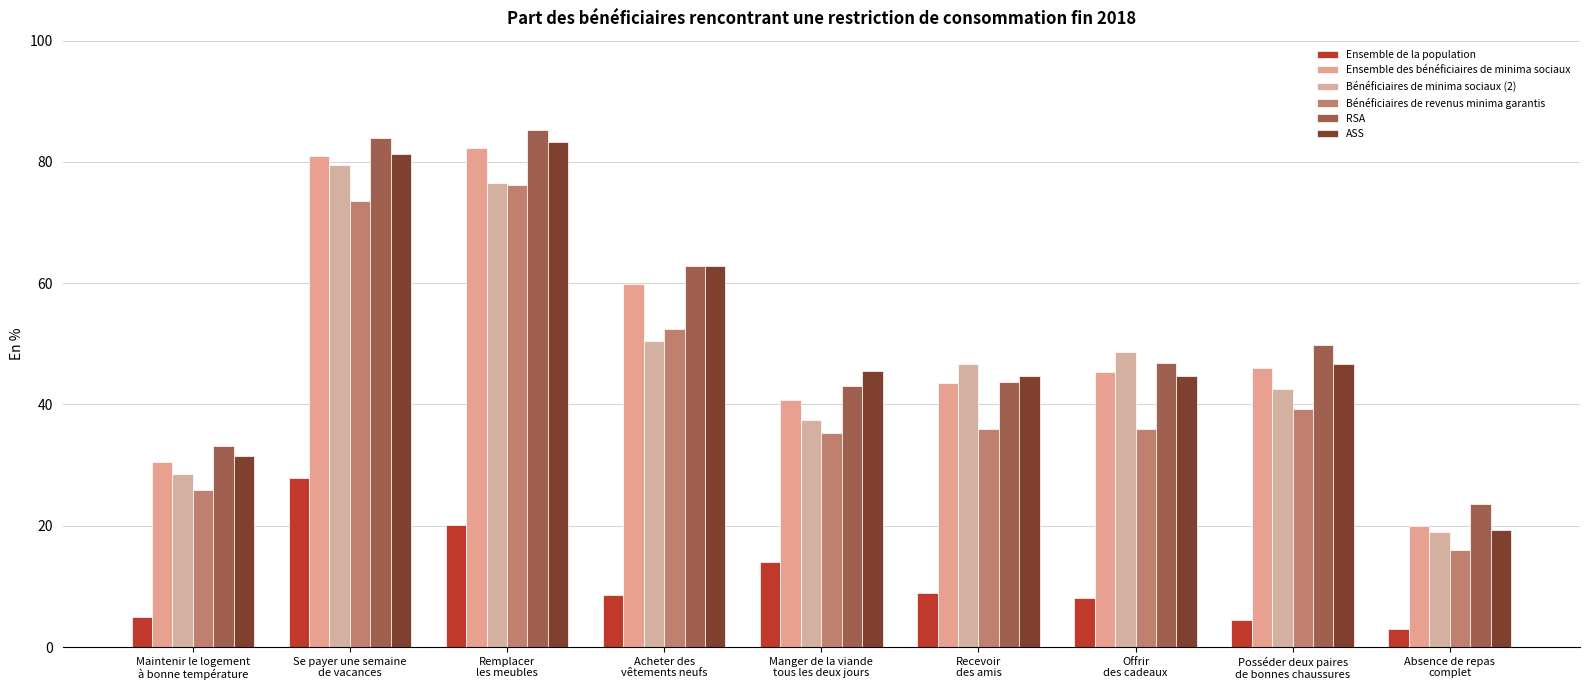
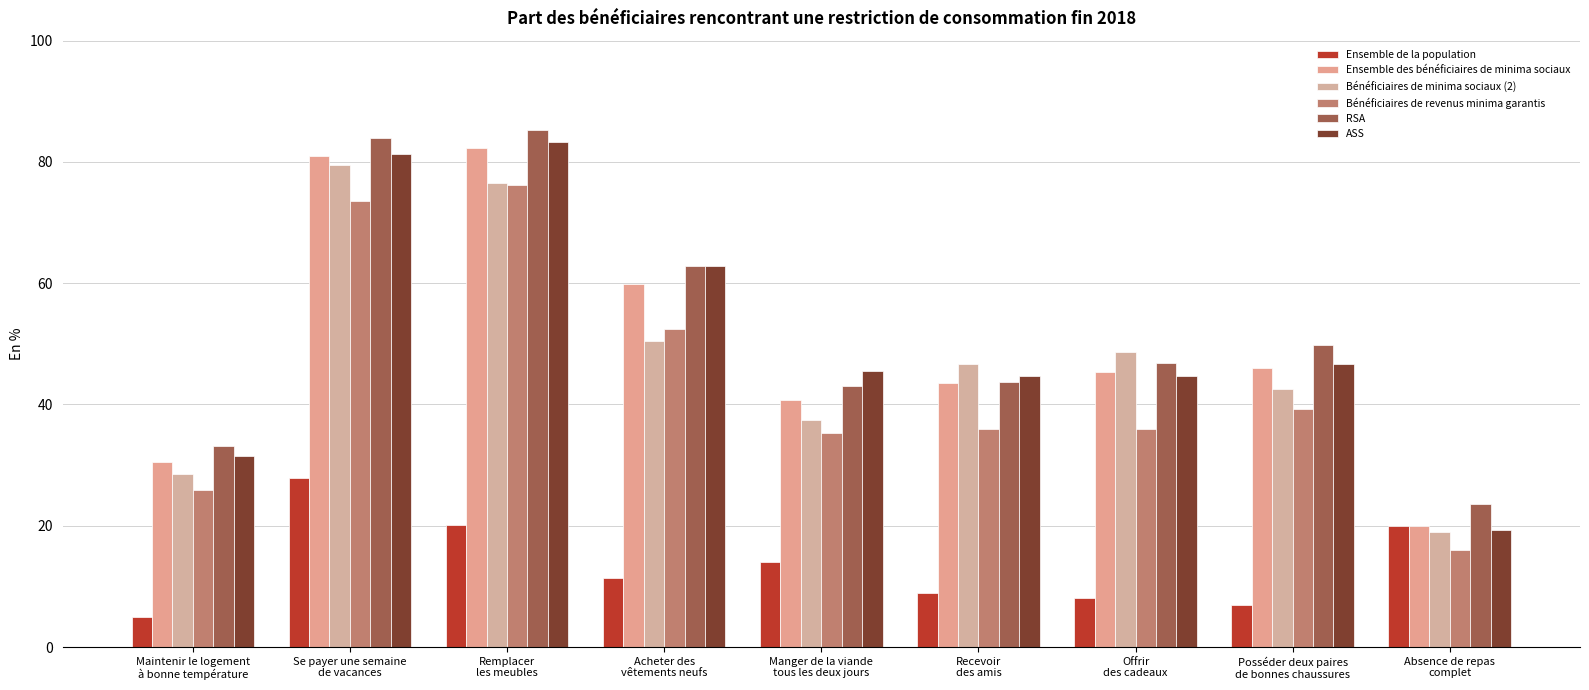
Ensemble de la population, Acheter des vêtements neufs: 9 -> 11
Ensemble de la population, Posséder deux paires de bonnes chaussures: 5 -> 7
Ensemble de la population, Absence de repas complet: 3 -> 20
